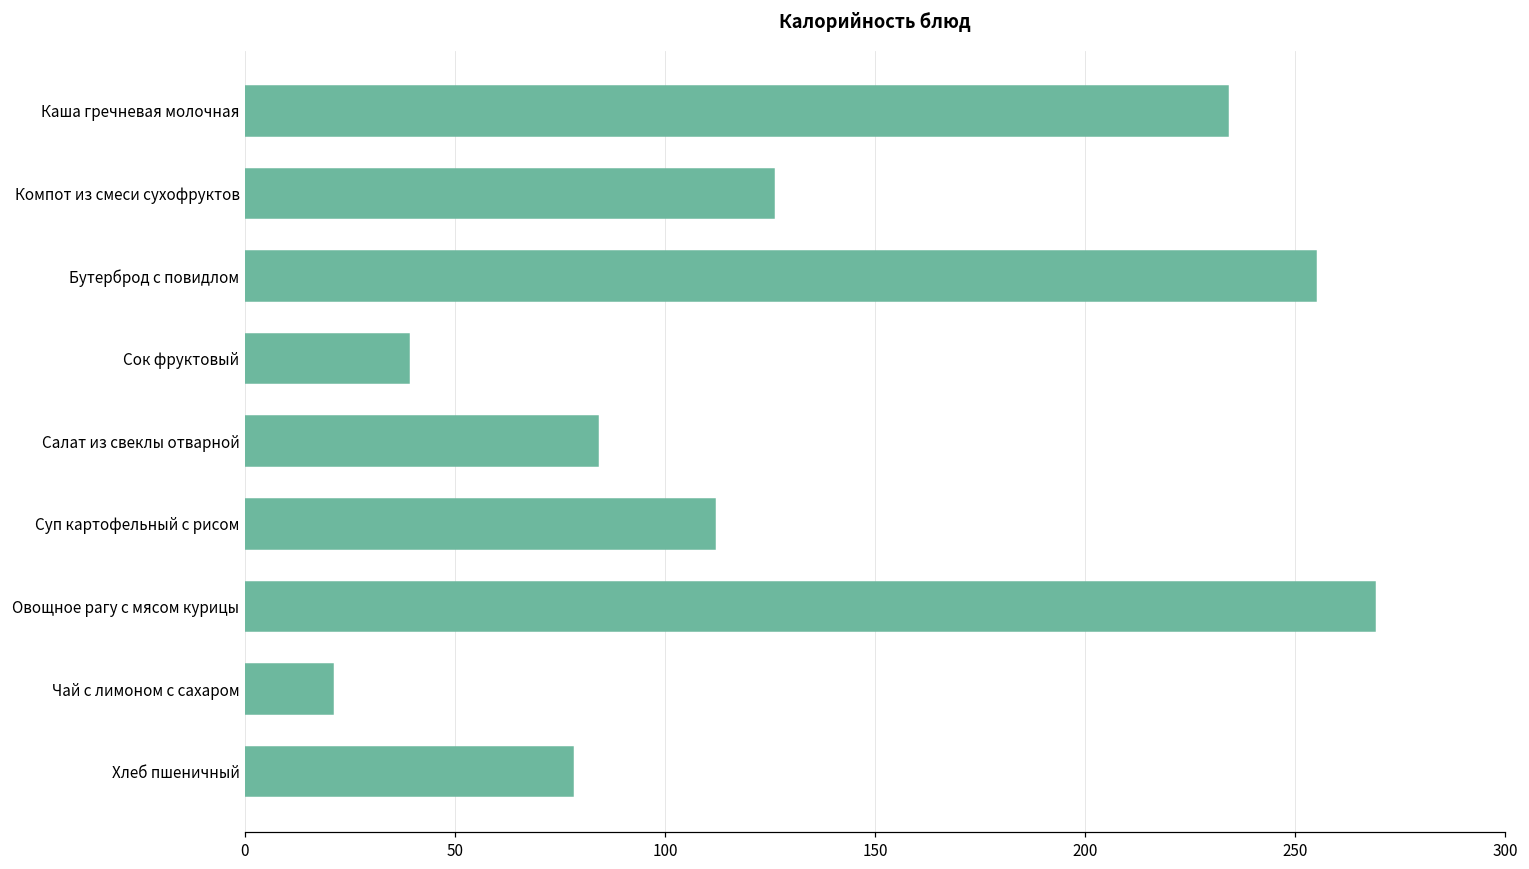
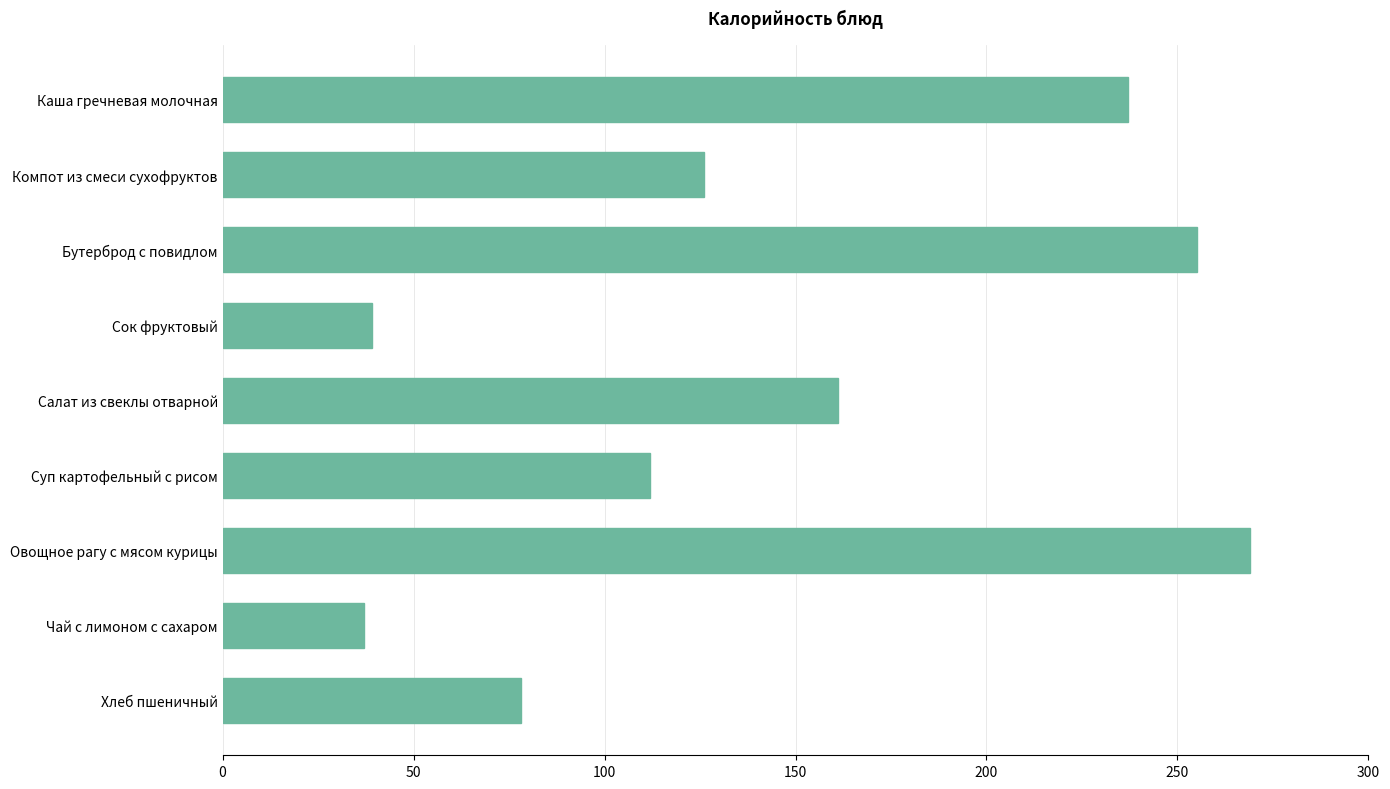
Каша гречневая молочная: 234 -> 237
Салат из свеклы отварной: 84 -> 161
Чай с лимоном с сахаром: 21 -> 37
